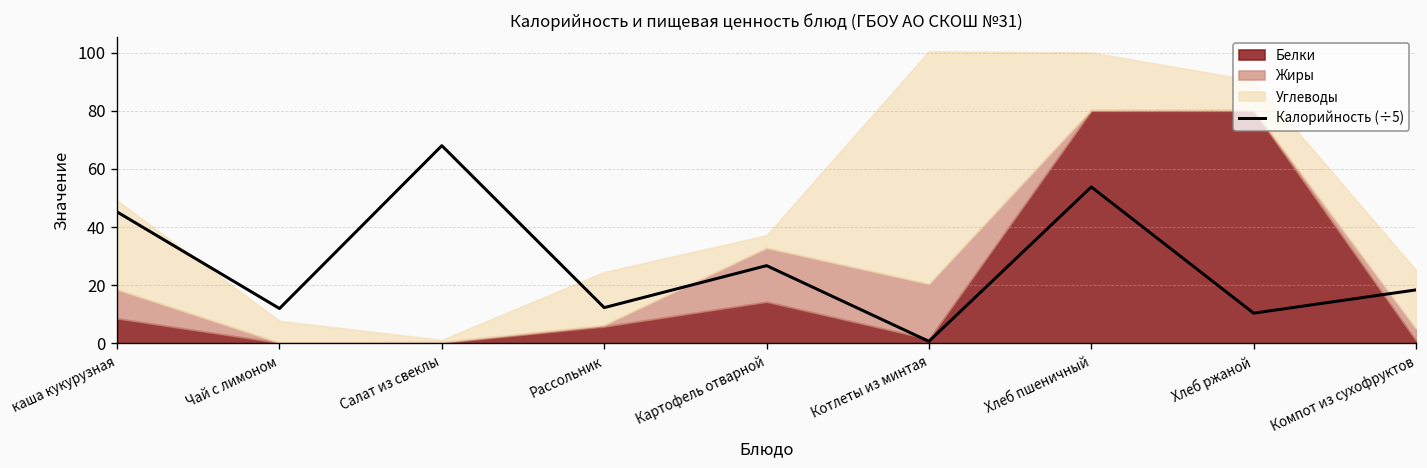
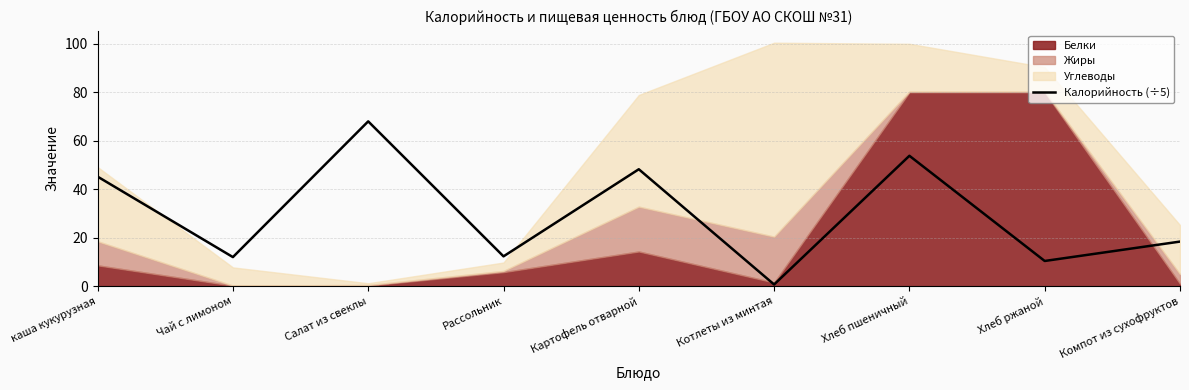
Углеводы, Рассольник: 18 -> 3
Калорийность (÷5), Картофель отварной: 27 -> 48
Углеводы, Картофель отварной: 4 -> 46
